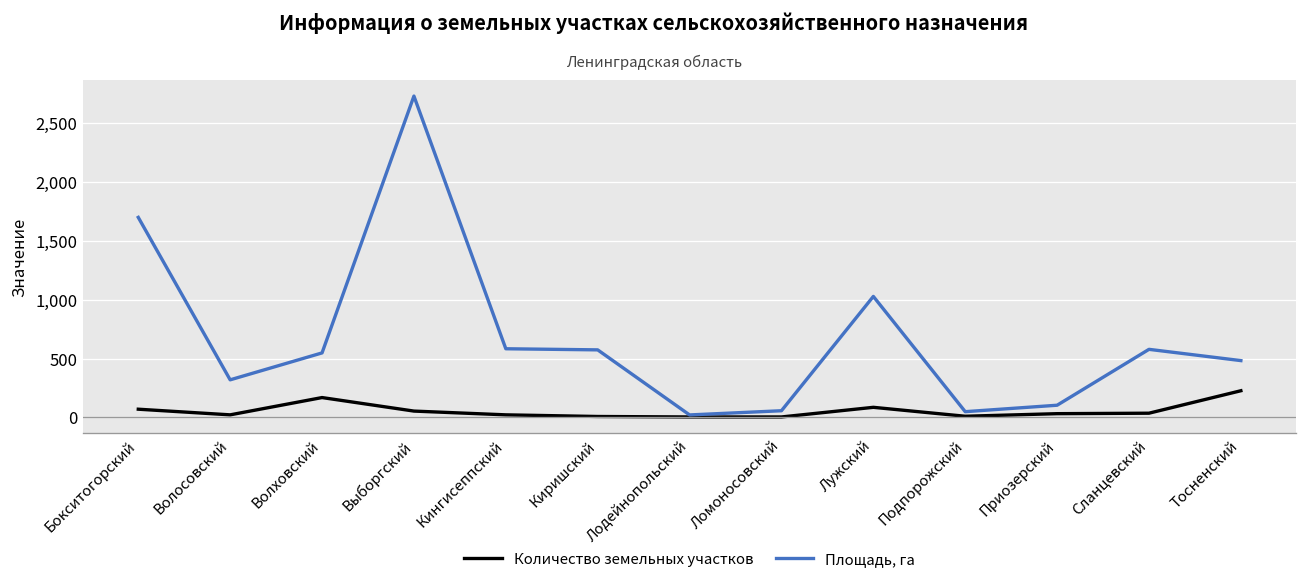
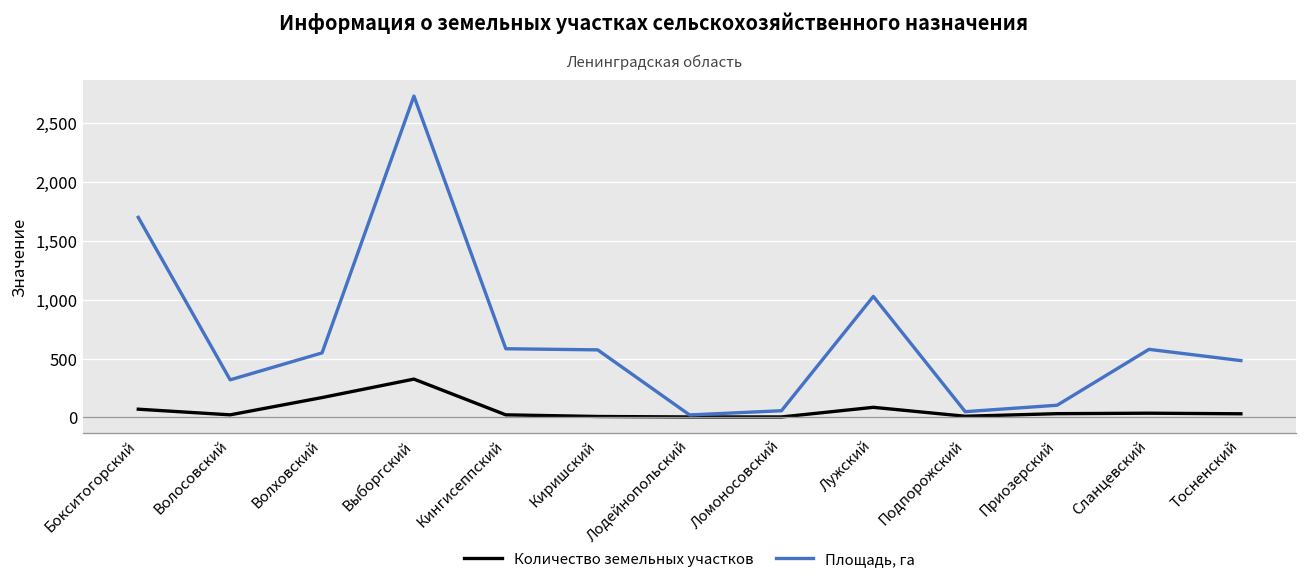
Количество земельных участков, Выборгский: 100 -> 300
Количество земельных участков, Тосненский: 200 -> 0
